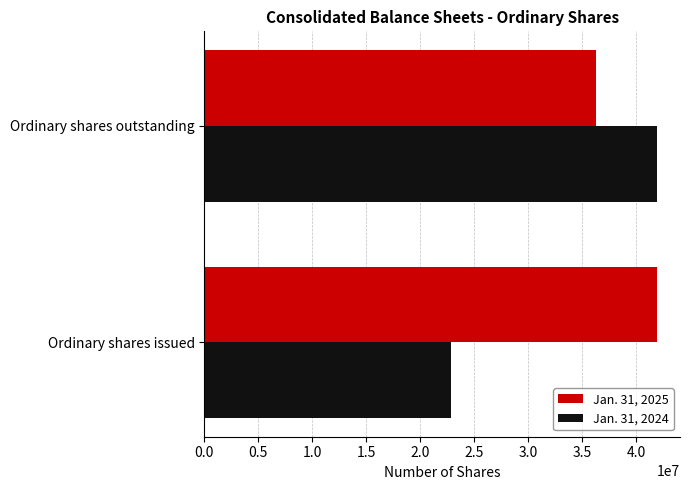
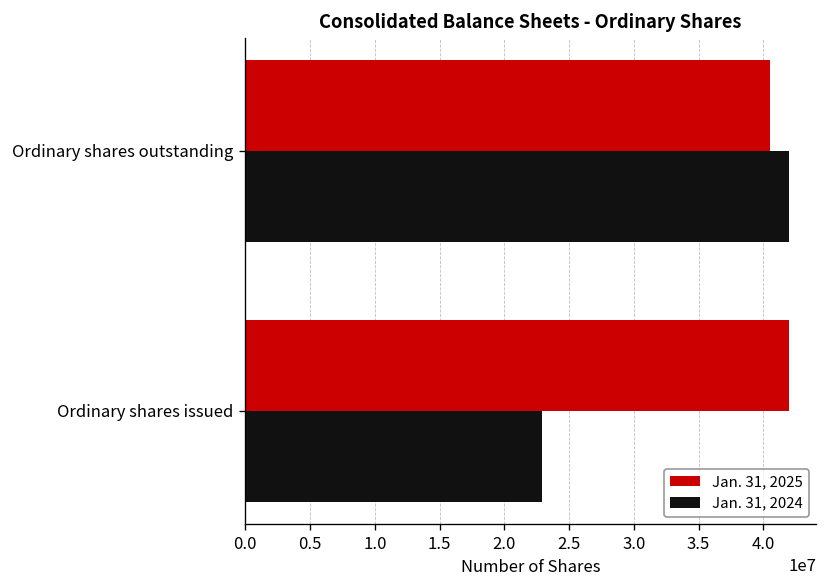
Jan. 31, 2025, Ordinary shares outstanding: 36300000 -> 40500000
